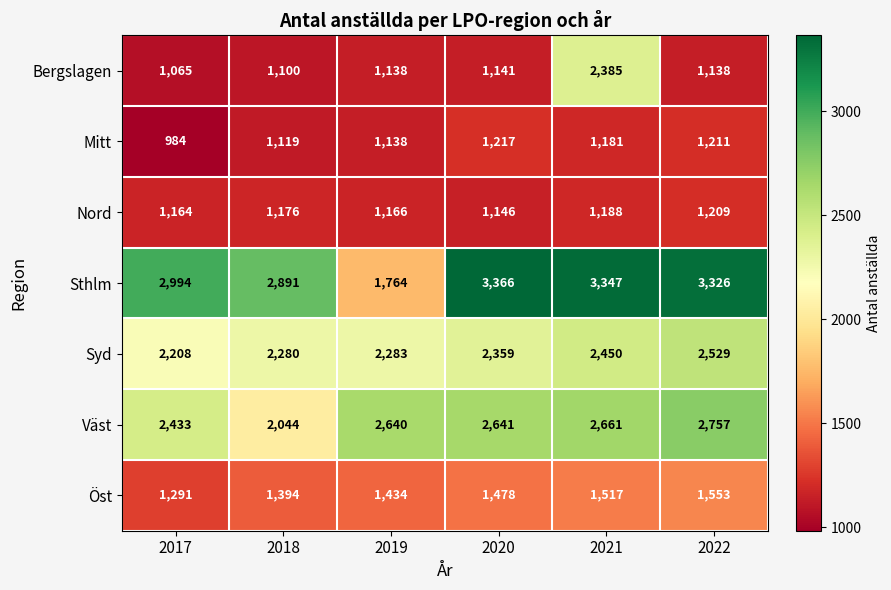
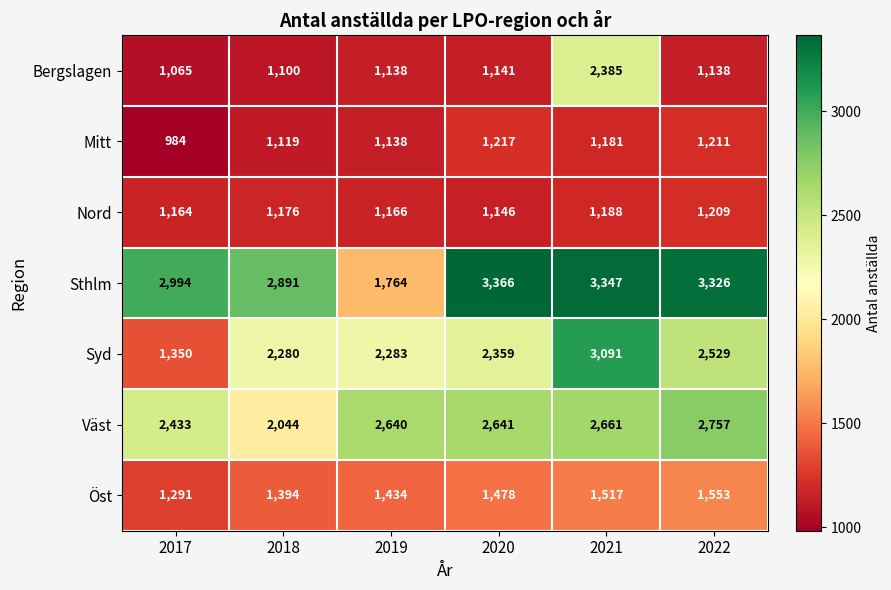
Syd, 2017: 2,208 -> 1,350
Syd, 2021: 2,450 -> 3,091
